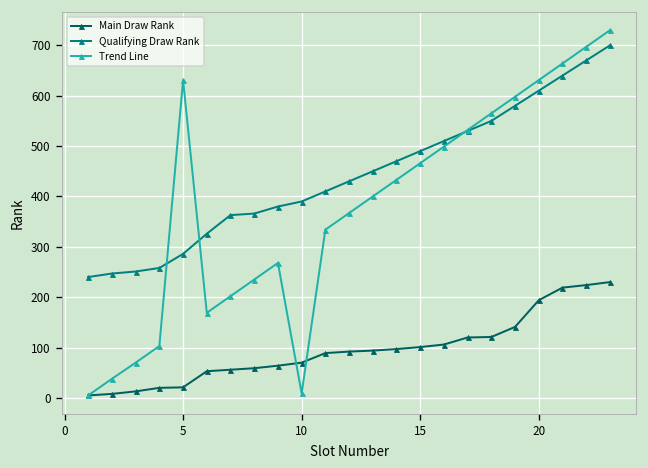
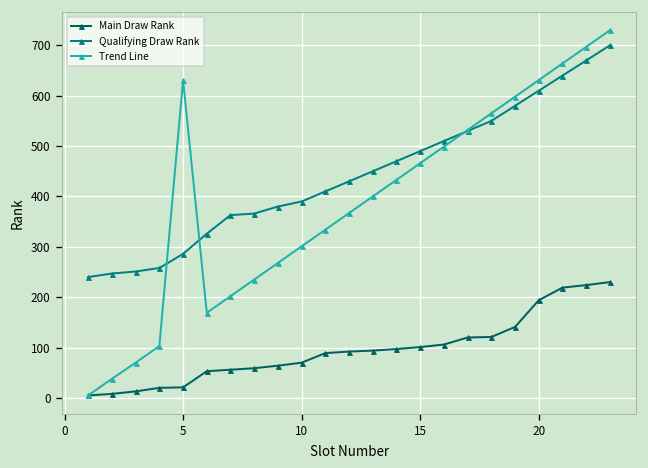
Trend Line, 10: 10 -> 300
